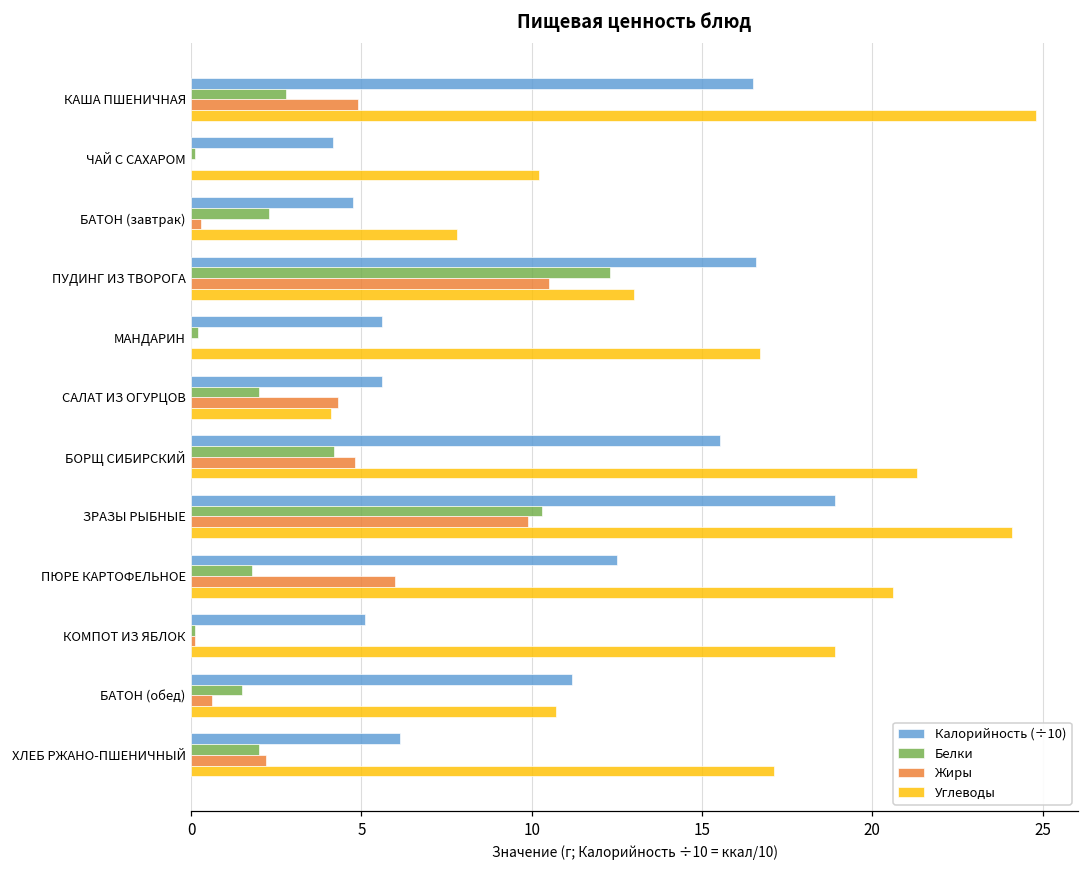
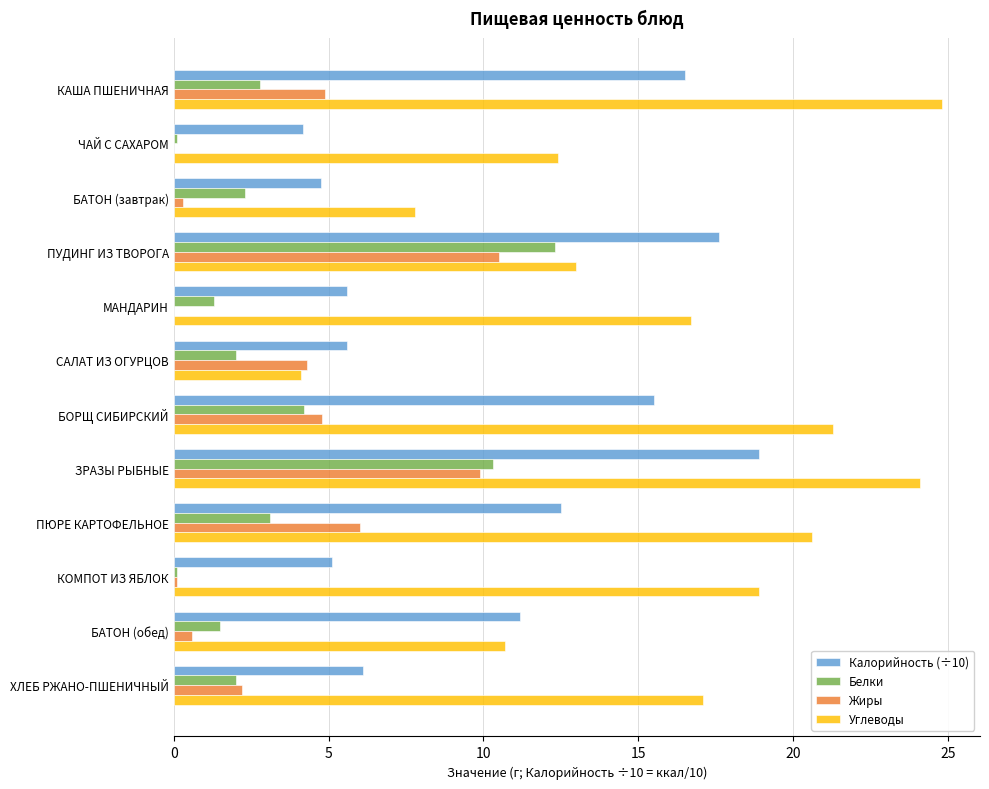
Углеводы, ЧАЙ С САХАРОМ: 10.2 -> 12.4
Калорийность (÷10), ПУДИНГ ИЗ ТВОРОГА: 16.6 -> 17.6
Белки, МАНДАРИН: 0.2 -> 1.3
Белки, ПЮРЕ КАРТОФЕЛЬНОЕ: 1.8 -> 3.1
